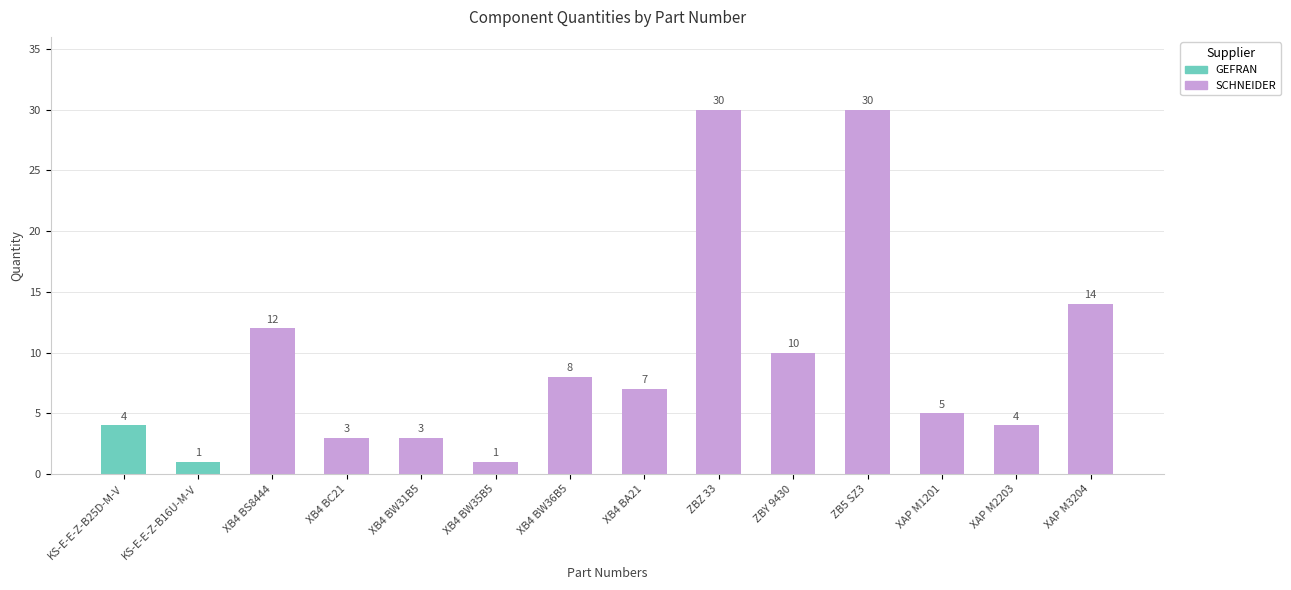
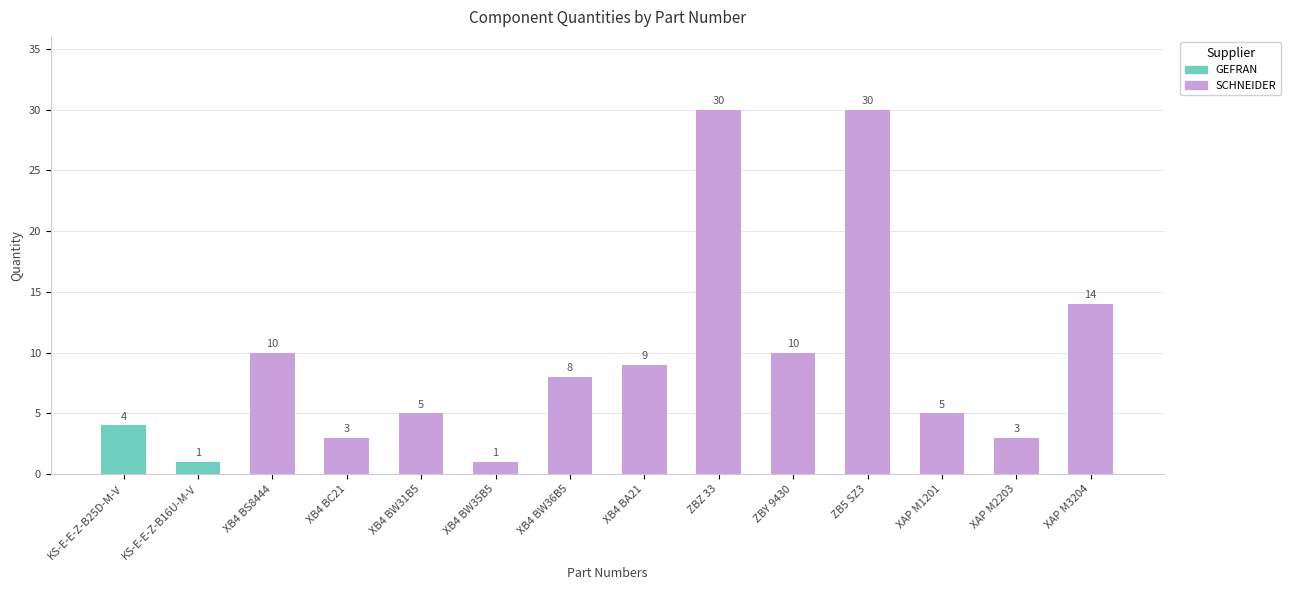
XB4 BS8444: 12 -> 10
XB4 BW31B5: 3 -> 5
XB4 BA21: 7 -> 9
XAP M2203: 4 -> 3
